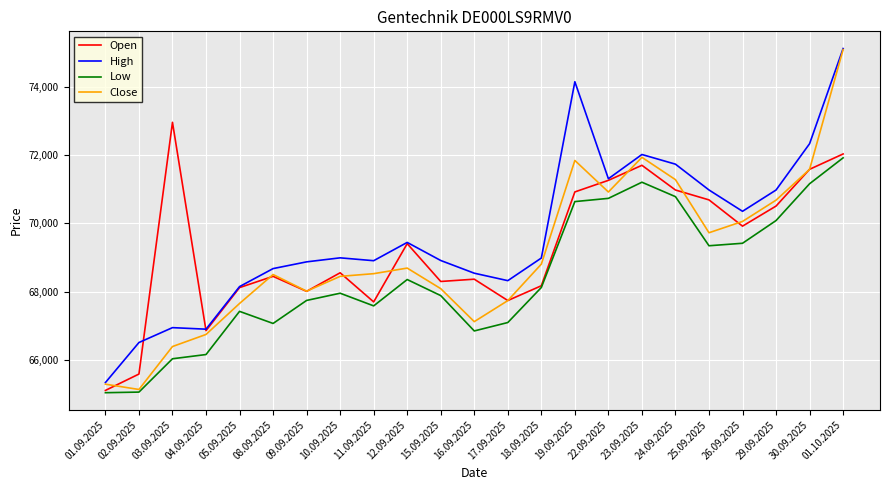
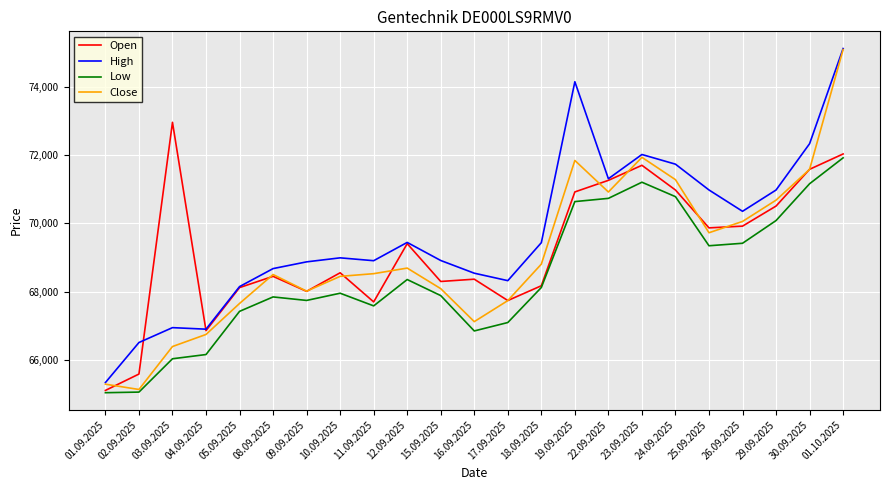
Low, 08.09.2025: 67,100 -> 67,800
High, 18.09.2025: 69,000 -> 69,400
Open, 25.09.2025: 70,700 -> 69,900
